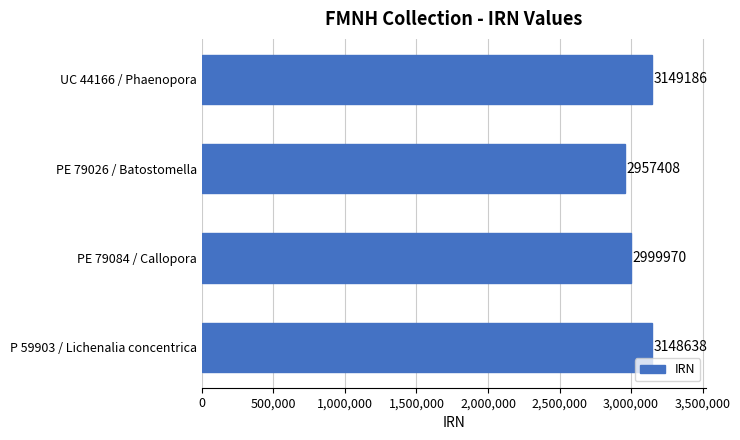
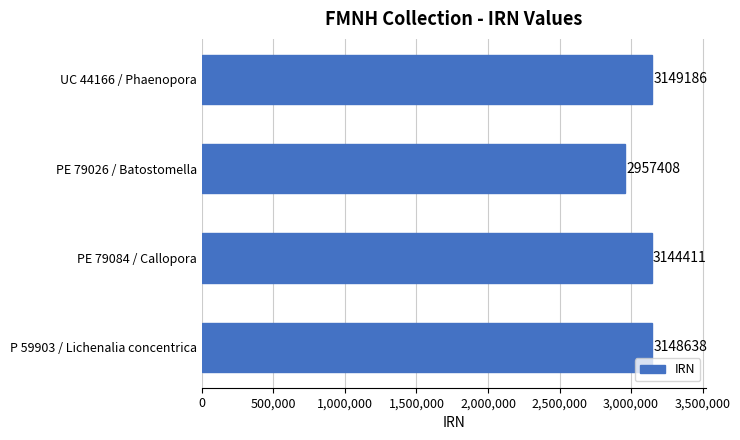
PE 79084 / Callopora: 2999970 -> 3144411
